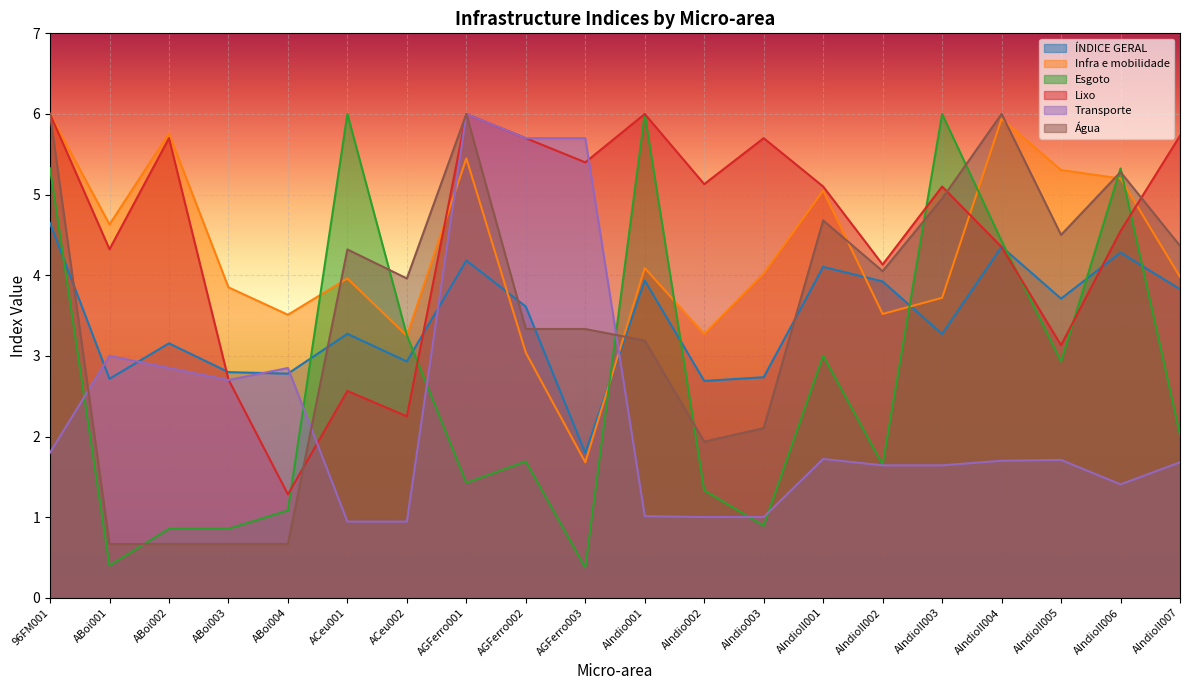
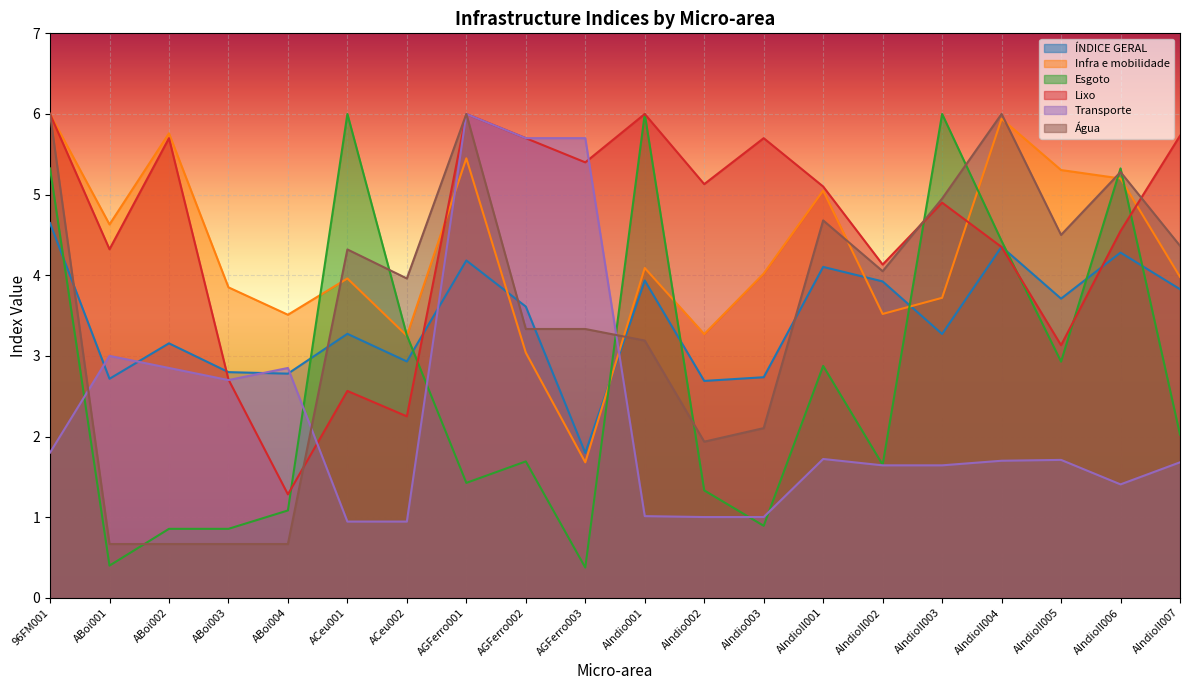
Esgoto, AIndioII001: 3.0 -> 2.9
Lixo, AIndioII003: 5.1 -> 4.9
